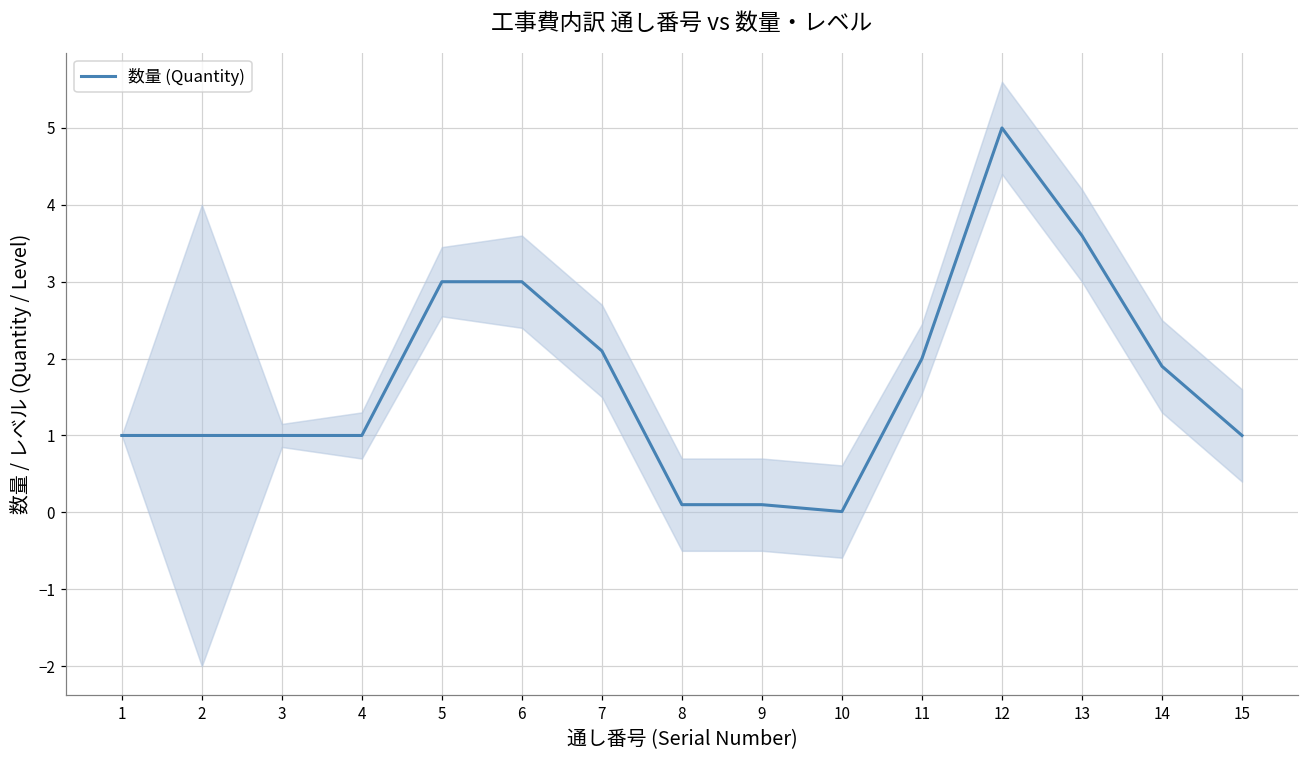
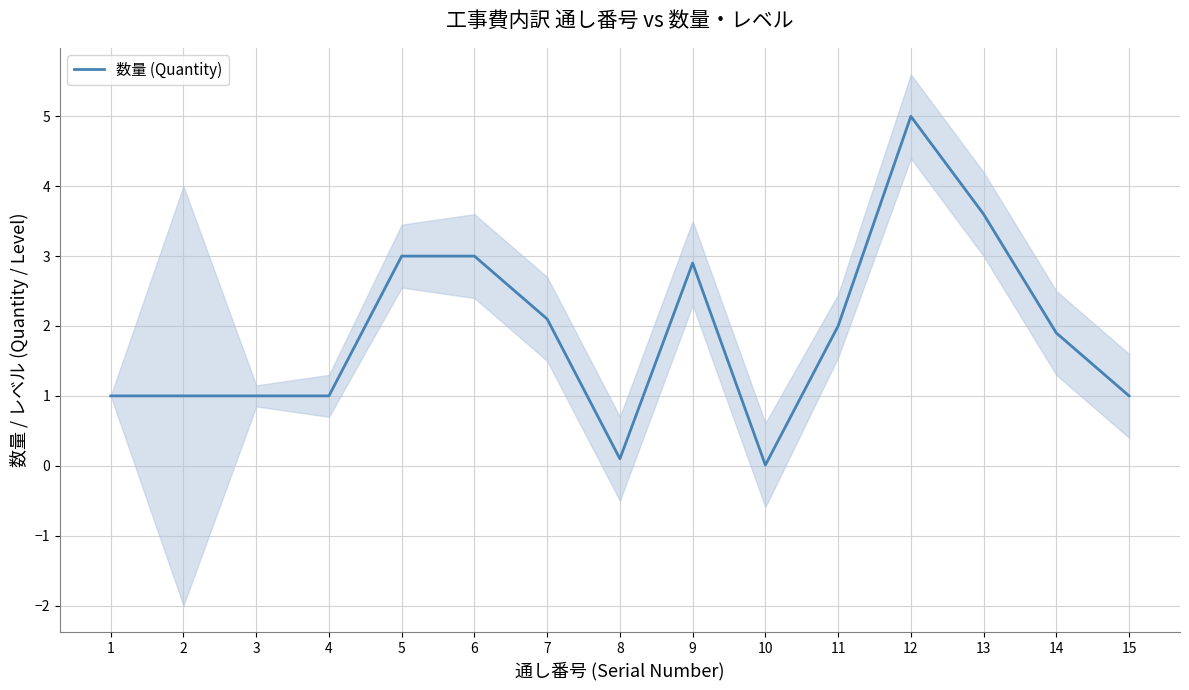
数量 (Quantity), 9: 0.1 -> 2.9
